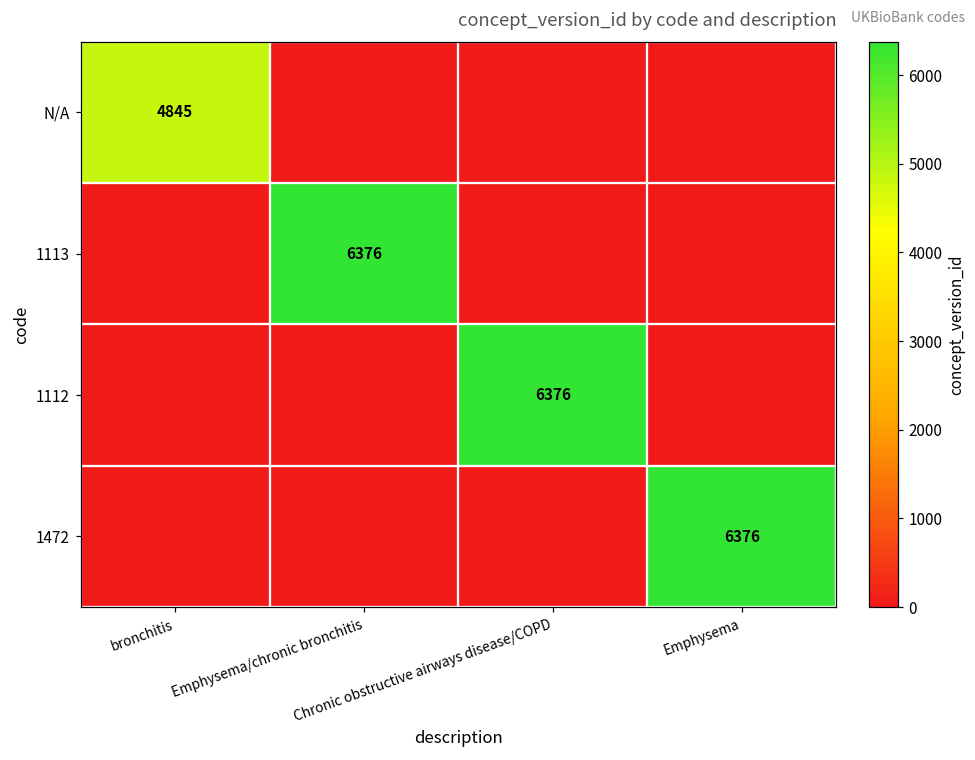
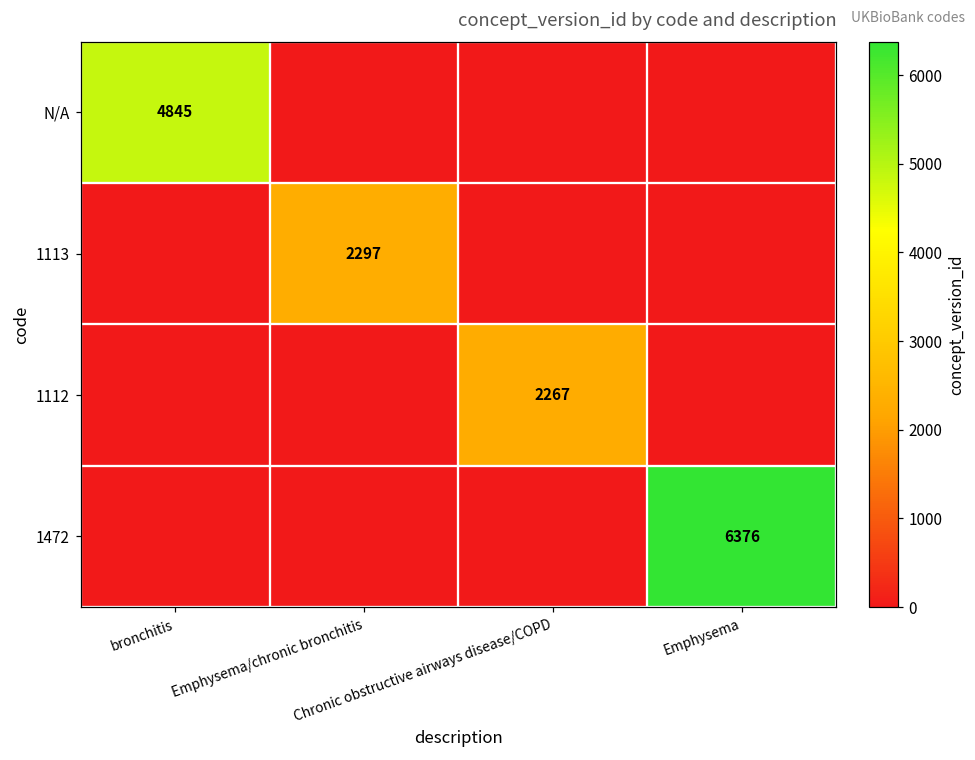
1113, Emphysema/chronic bronchitis: 6376 -> 2297
1112, Chronic obstructive airways disease/COPD: 6376 -> 2267
